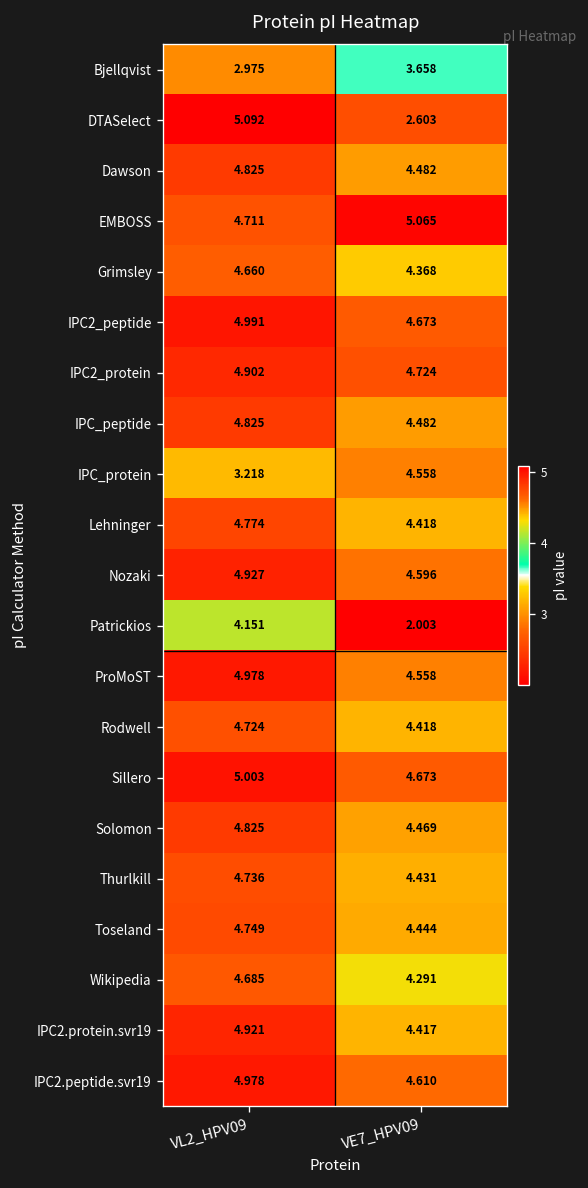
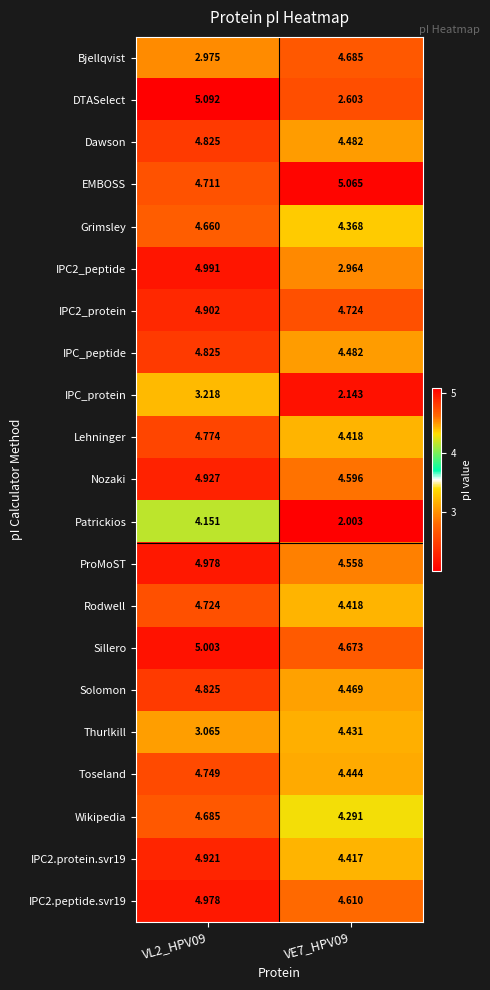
Bjellqvist, VE7_HPV09: 3.658 -> 4.685
IPC2_peptide, VE7_HPV09: 4.673 -> 2.964
IPC_protein, VE7_HPV09: 4.558 -> 2.143
Thurlkill, VL2_HPV09: 4.736 -> 3.065
